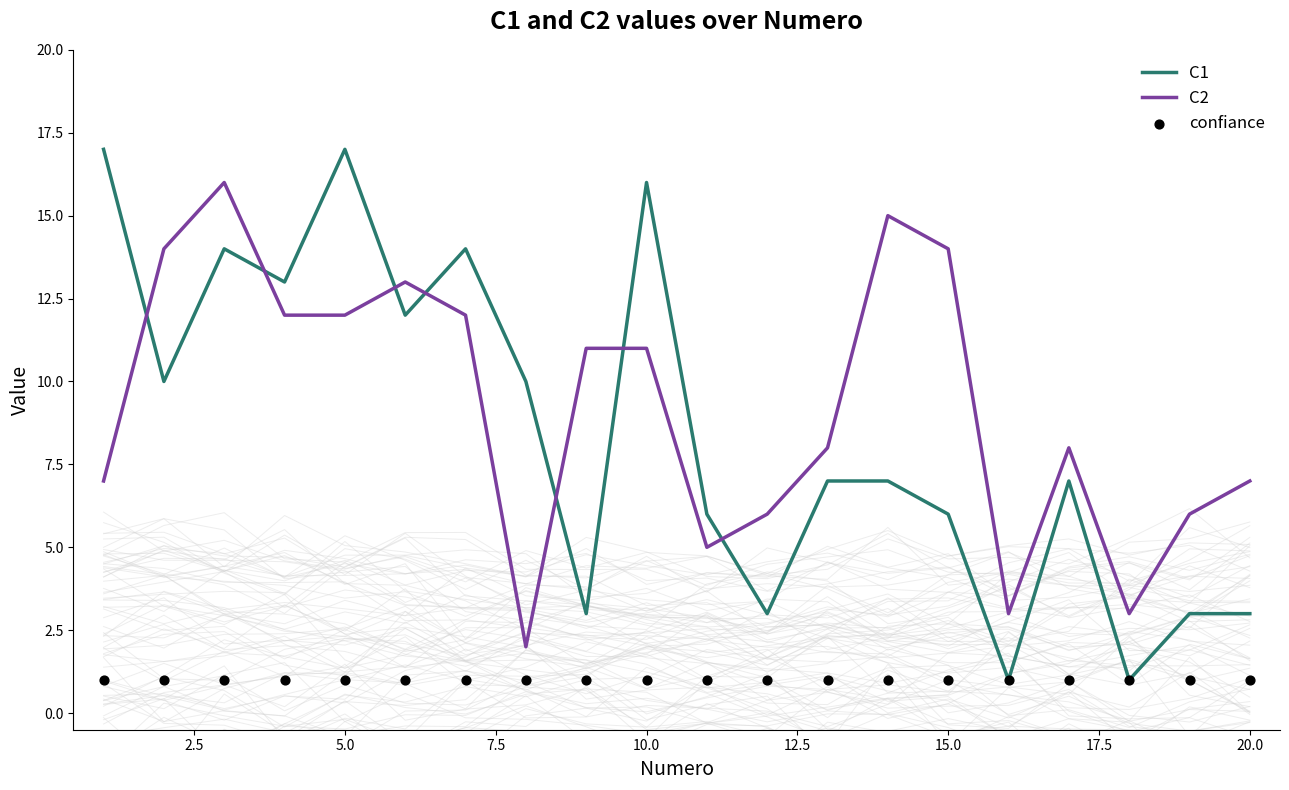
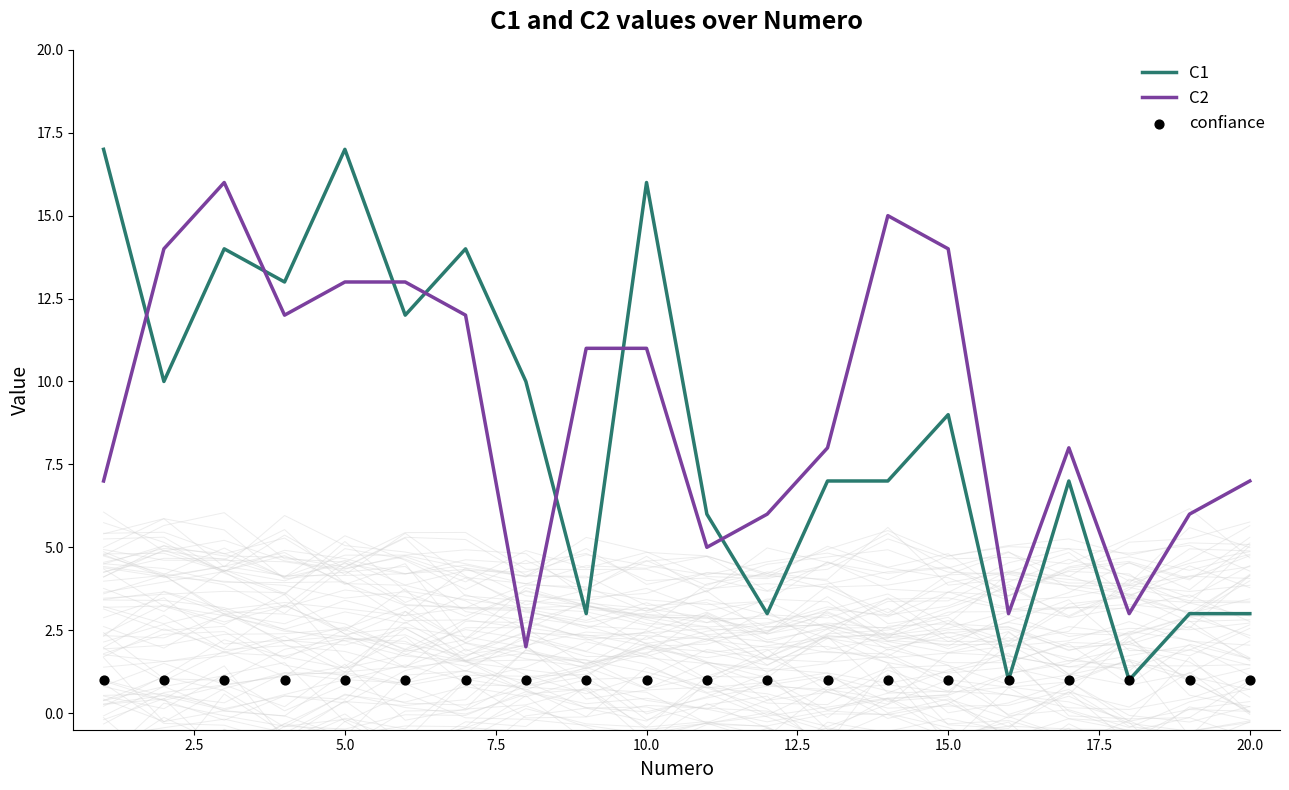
C2, 5.0: 12 -> 13
C1, 15.0: 6 -> 9
